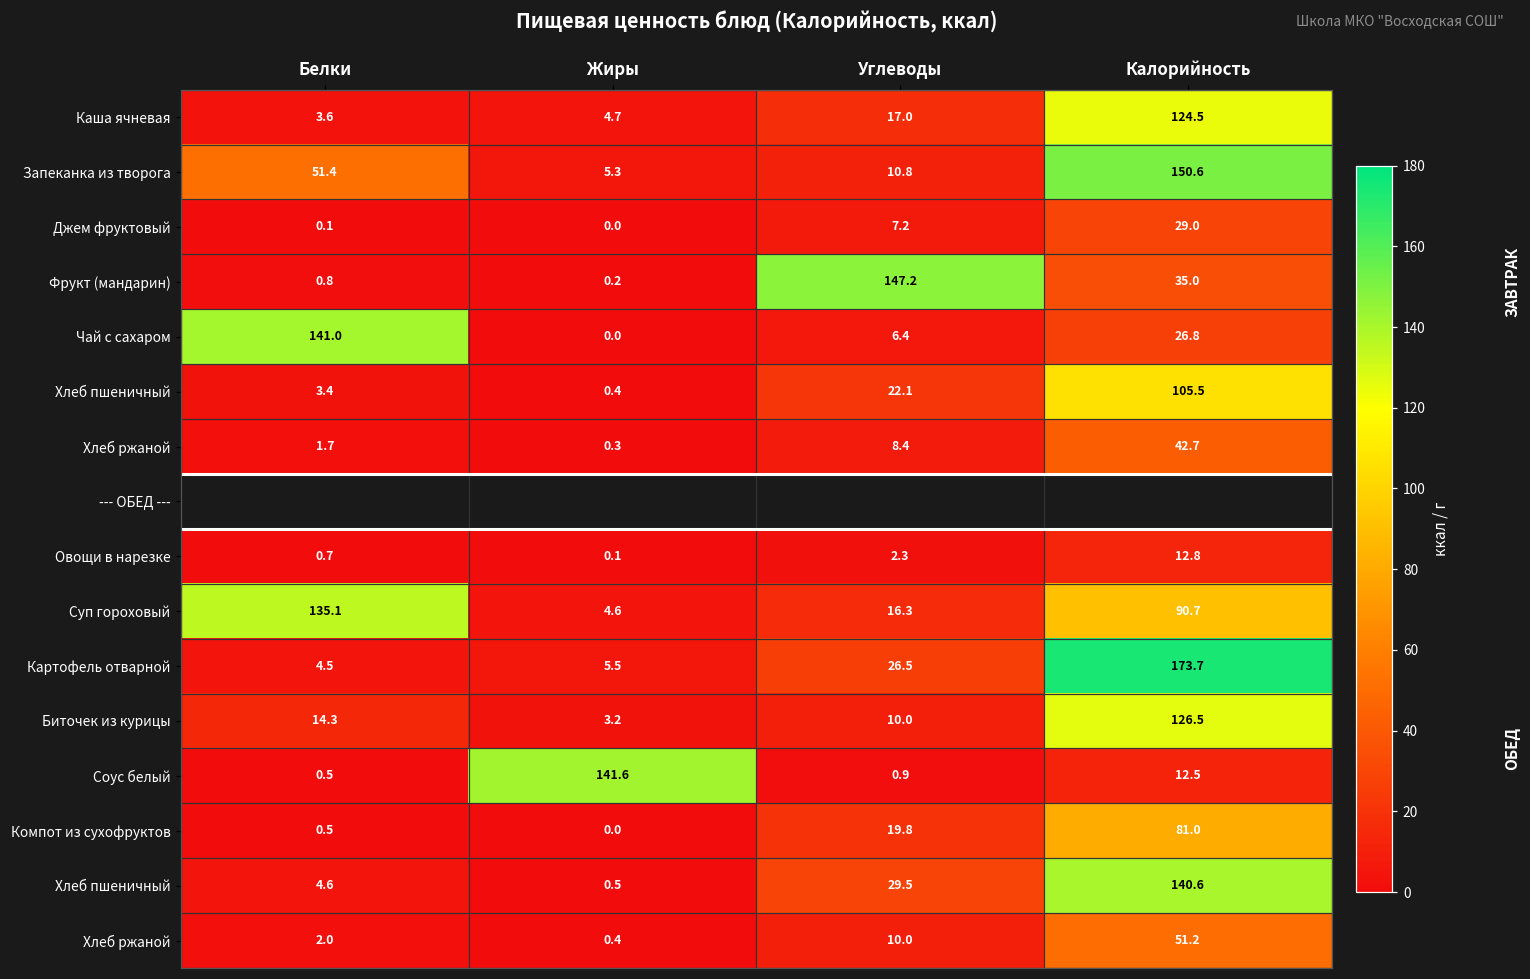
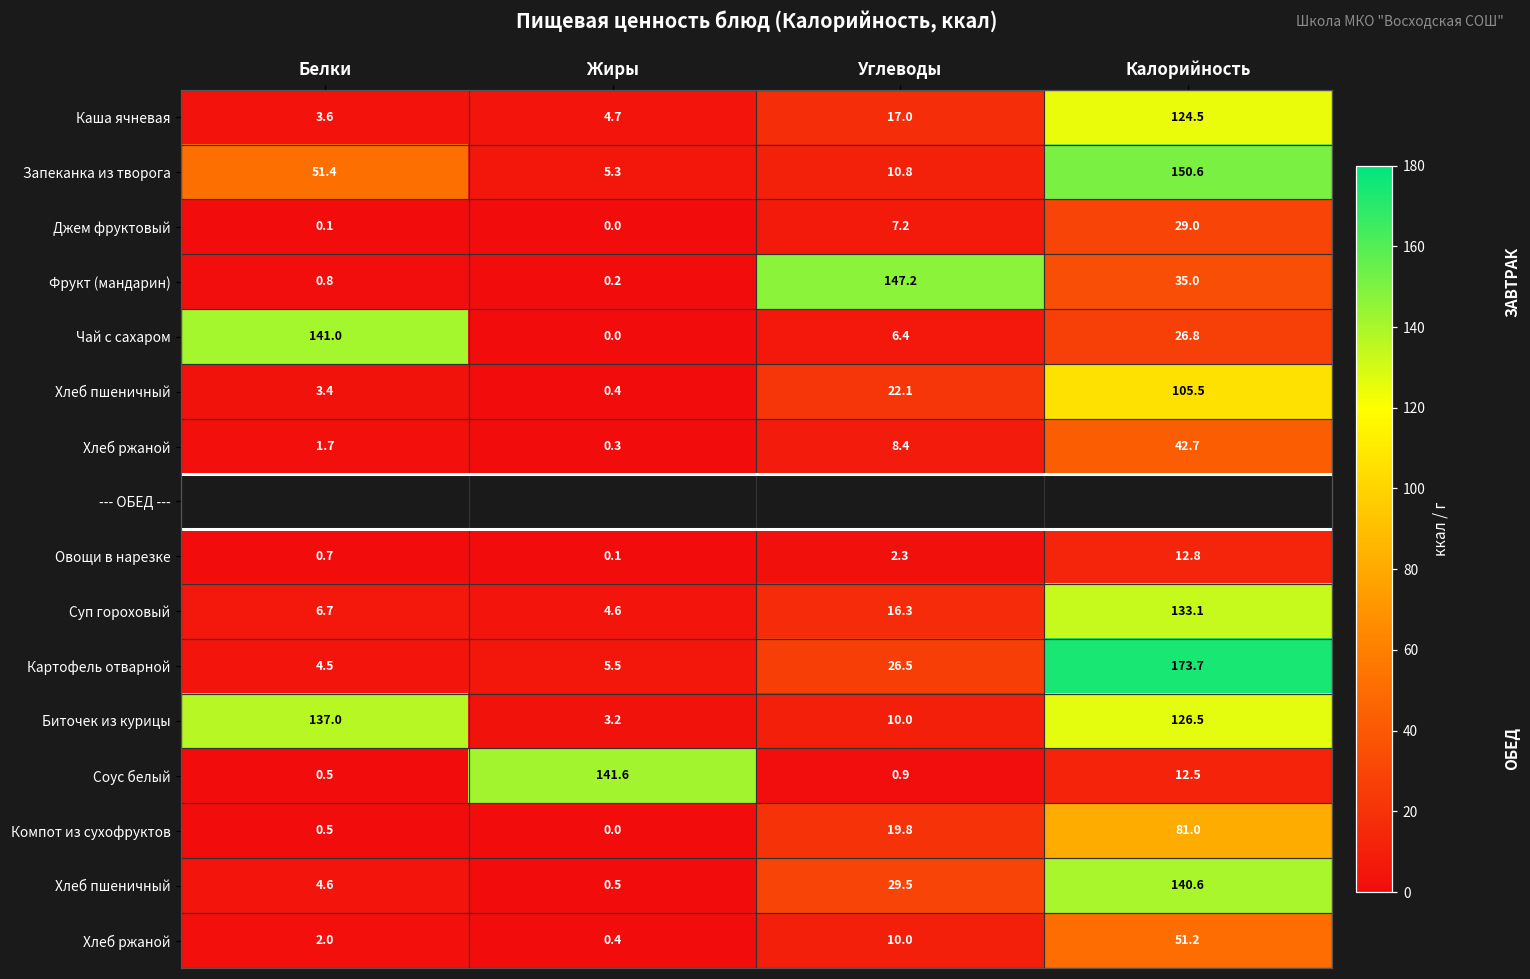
Суп гороховый, Белки: 135.1 -> 6.7
Суп гороховый, Калорийность: 90.7 -> 133.1
Биточек из курицы, Белки: 14.3 -> 137.0
